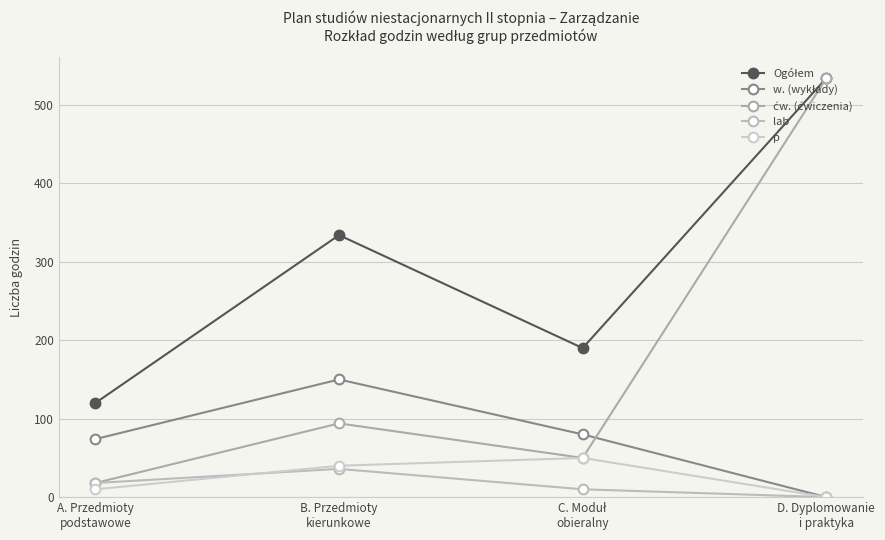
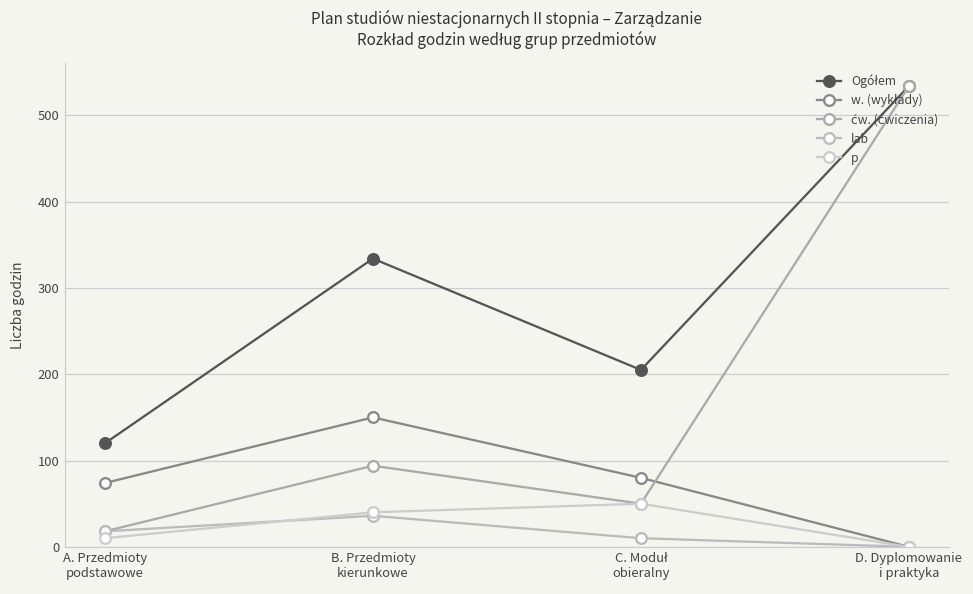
Ogółem, C. Moduł obieralny: 190 -> 210
